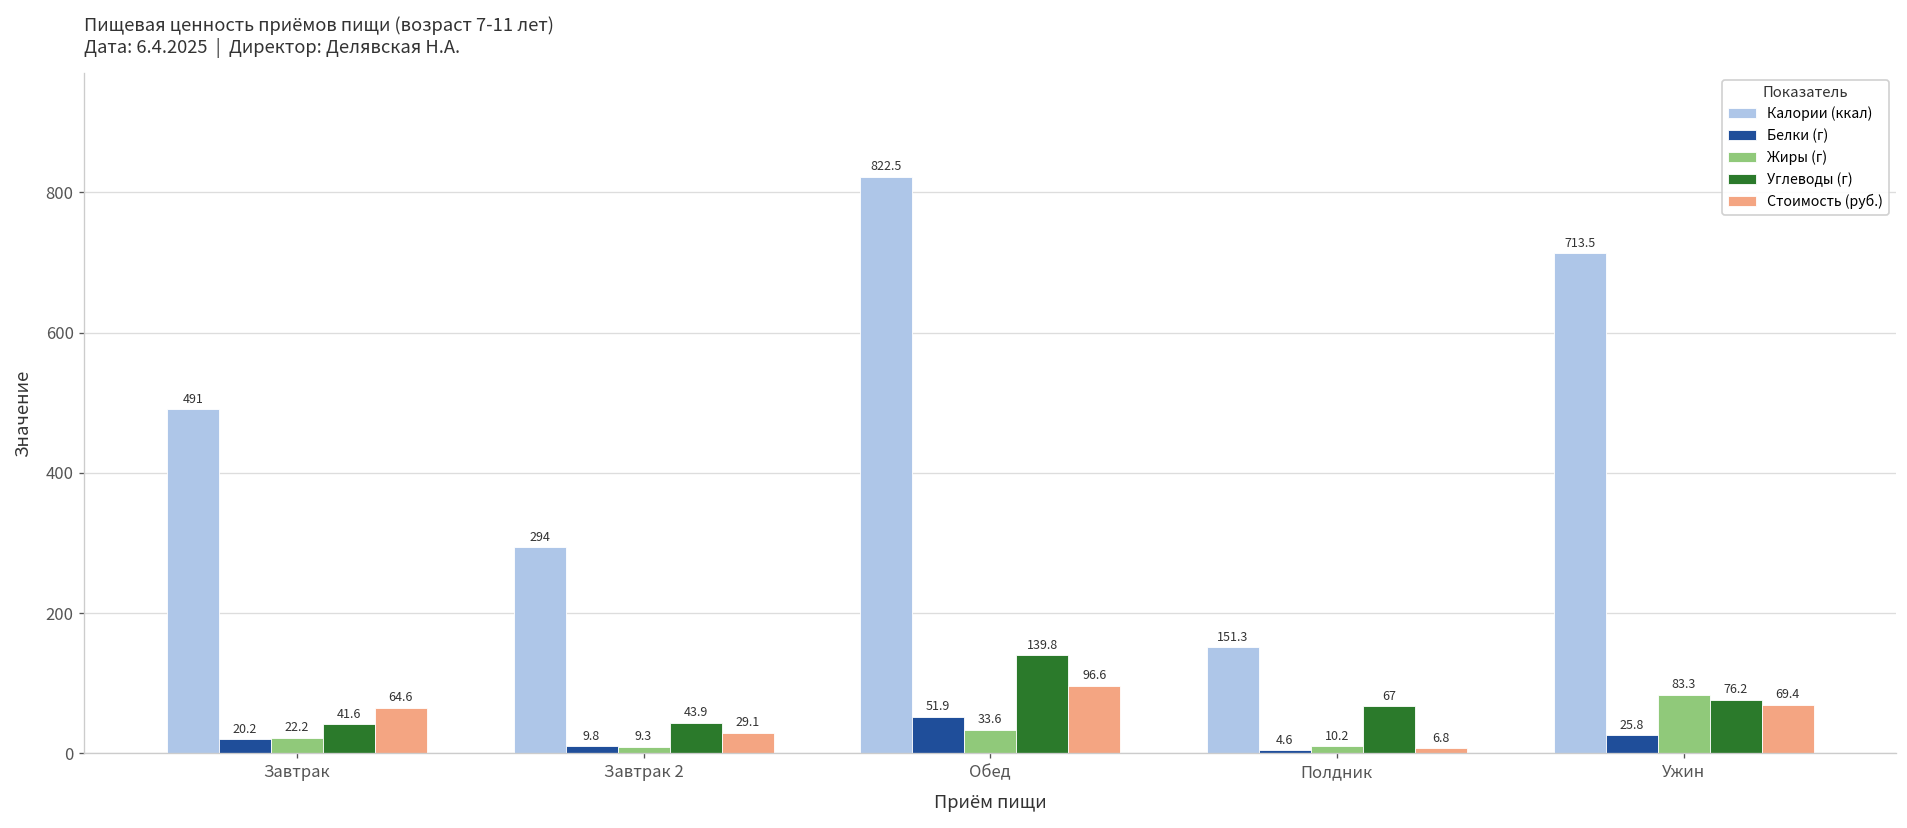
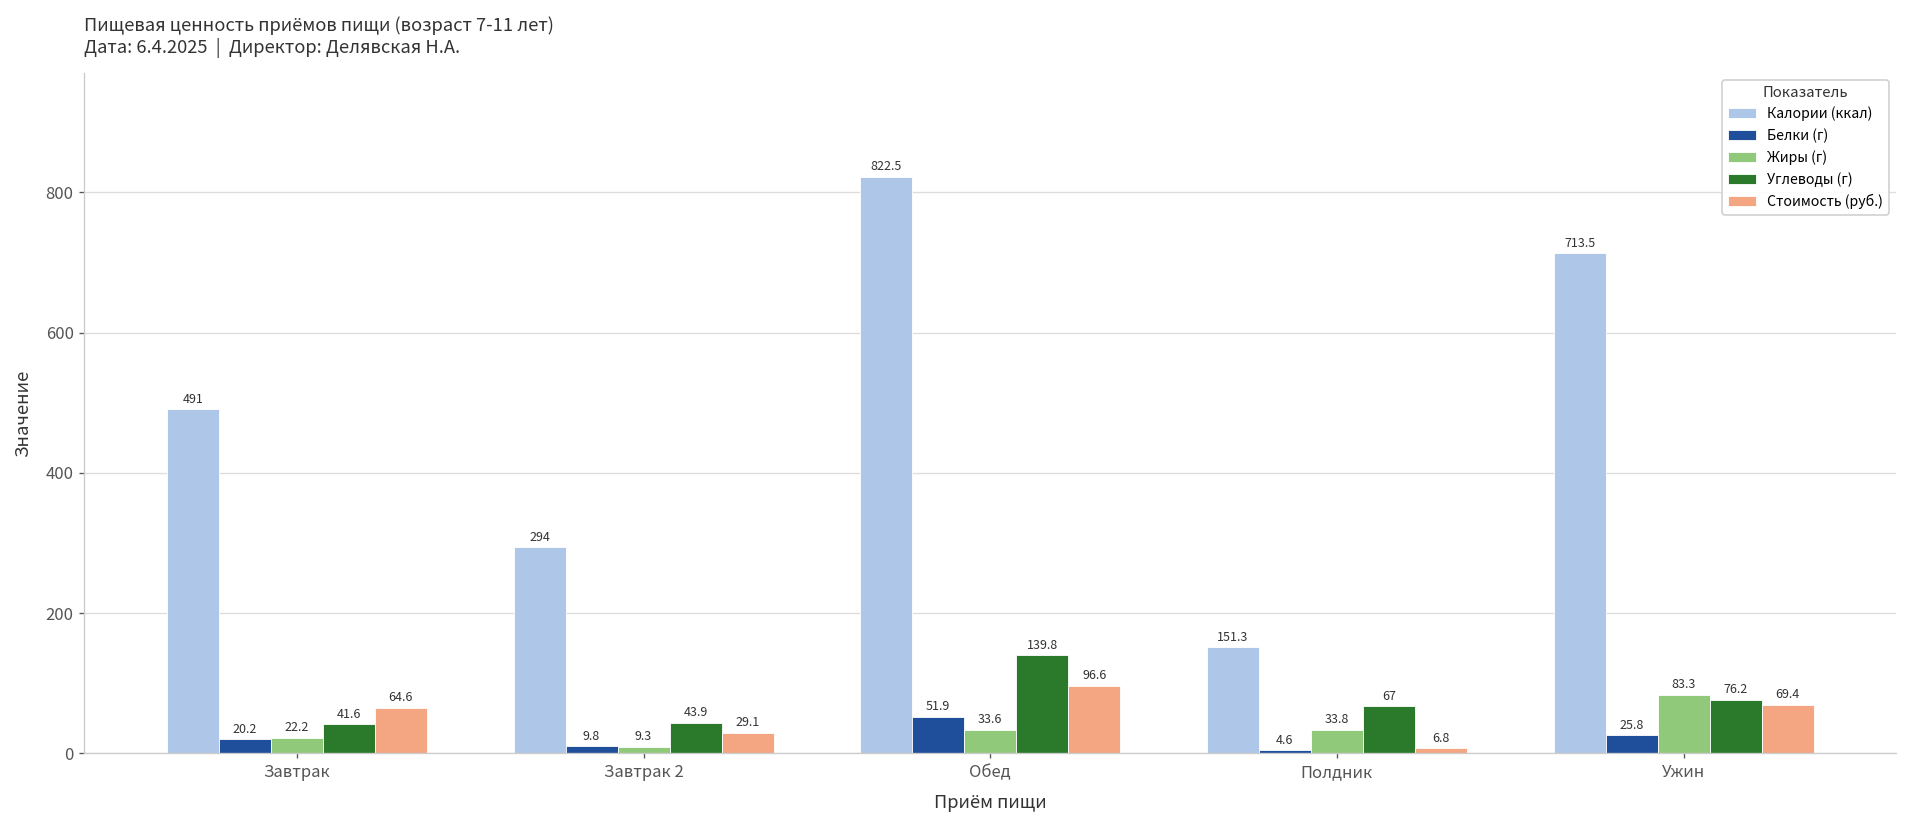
Жиры (г), Полдник: 10.2 -> 33.8
